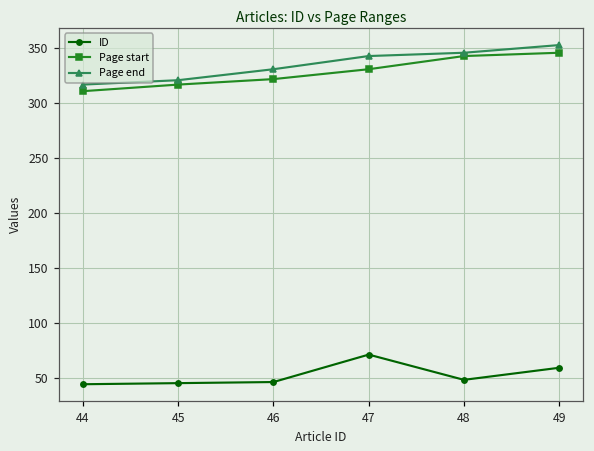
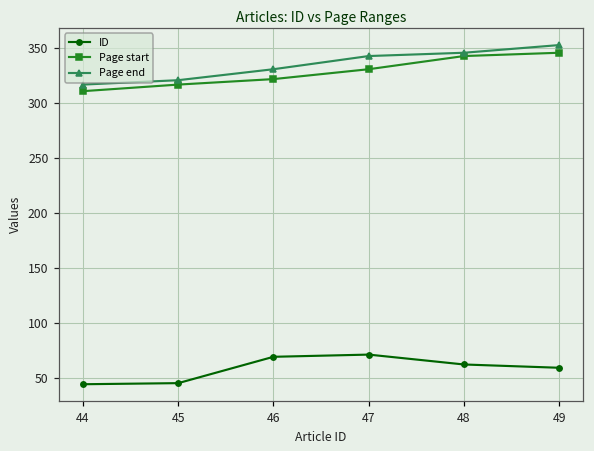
ID, 46: 50 -> 70
ID, 48: 50 -> 60
